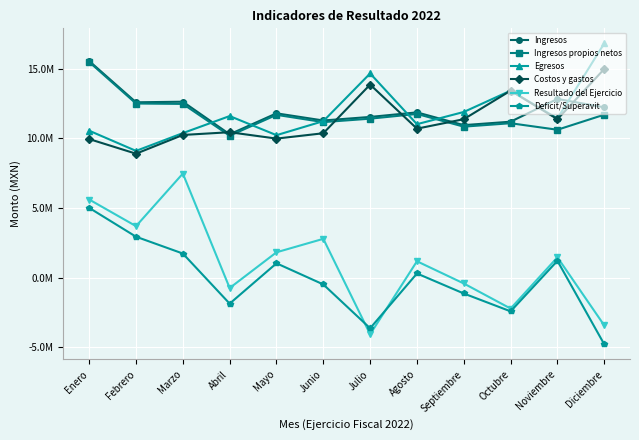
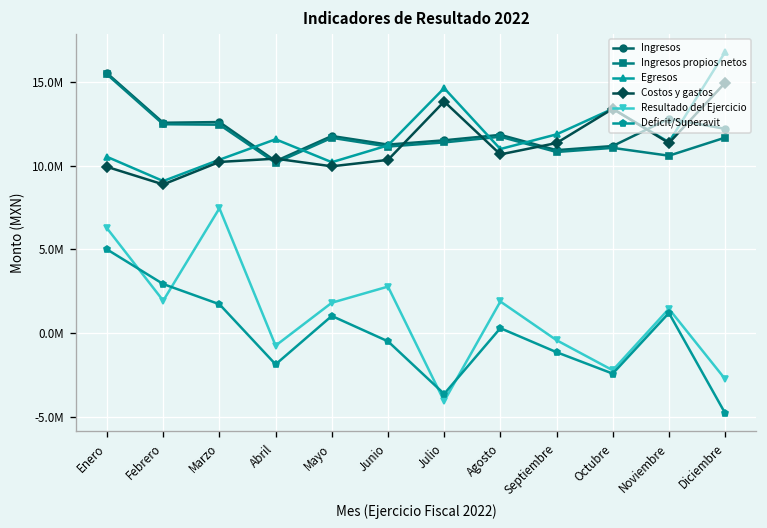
Resultado del Ejercicio, Enero: 5600000 -> 6300000
Resultado del Ejercicio, Febrero: 3700000 -> 1900000
Resultado del Ejercicio, Agosto: 1200000 -> 1900000
Resultado del Ejercicio, Diciembre: -3400000 -> -2800000
